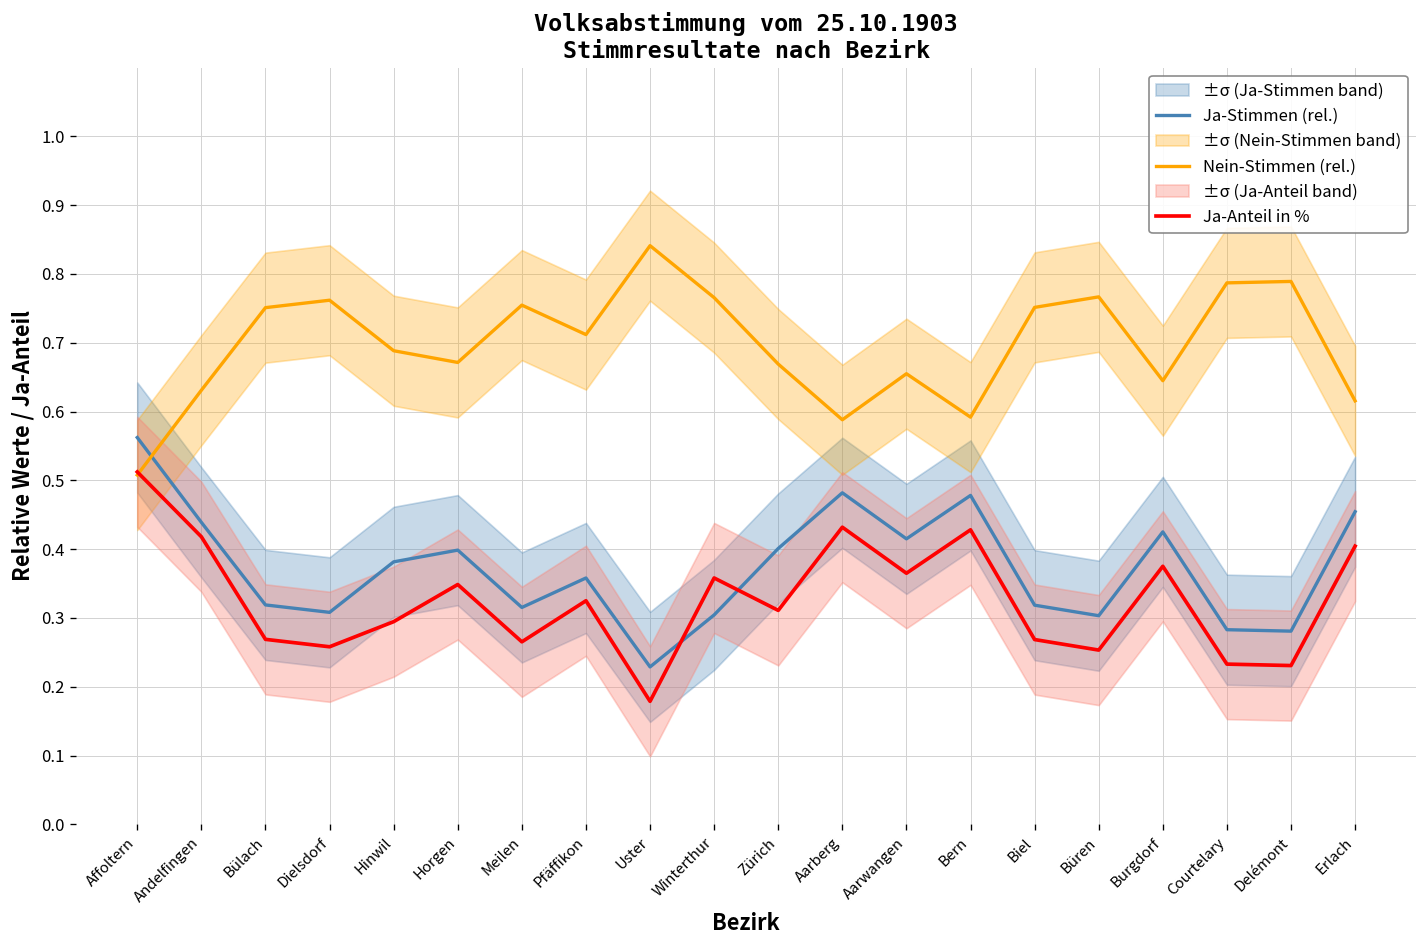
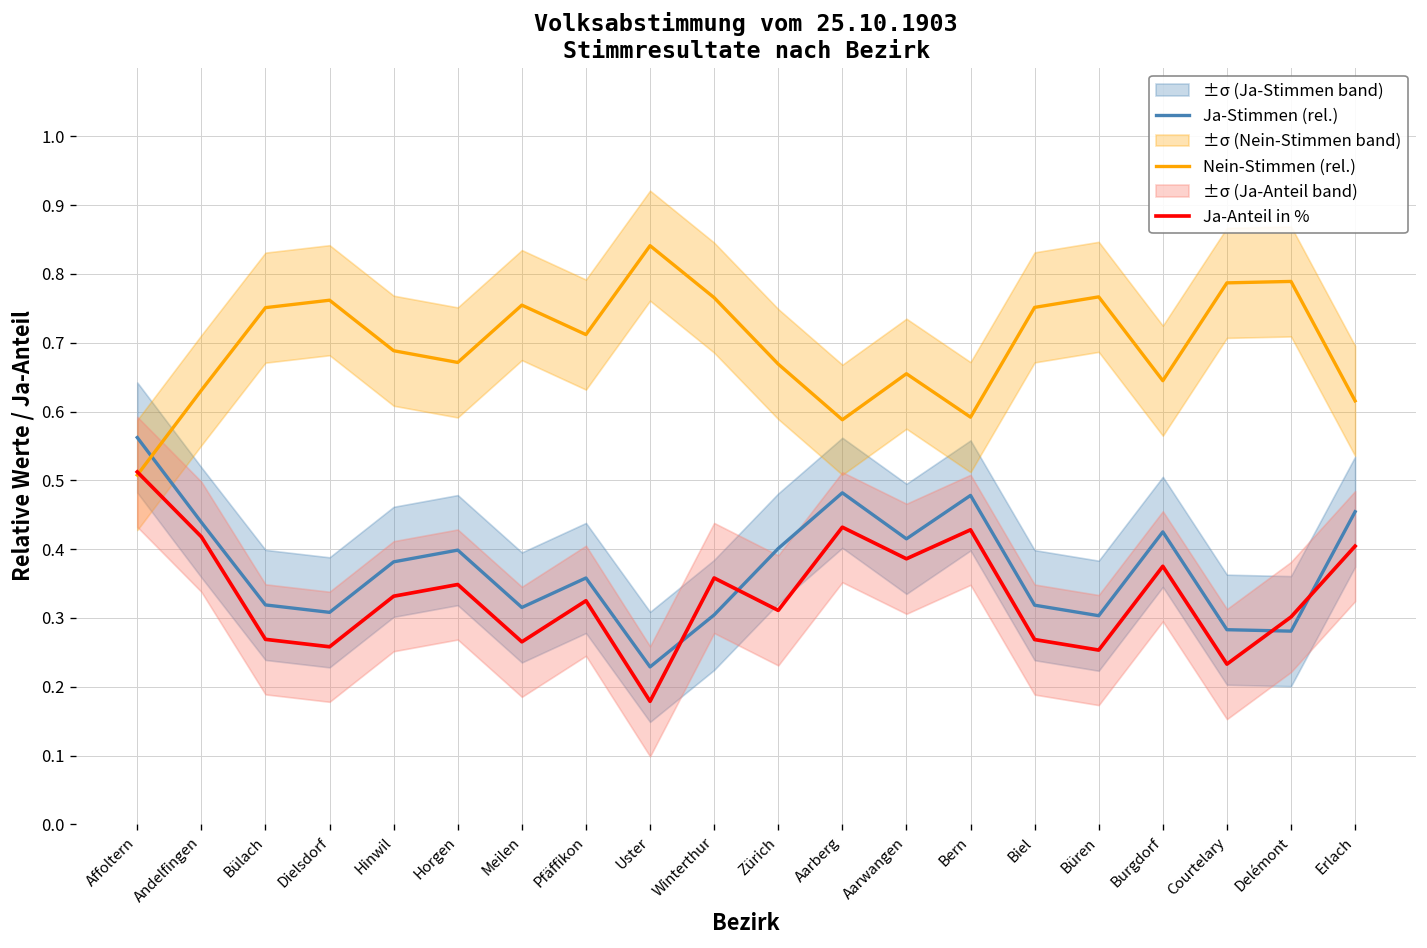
Ja-Anteil in %, Hinwil: 0.29 -> 0.33
Ja-Anteil in %, Aarwangen: 0.37 -> 0.39
Ja-Anteil in %, Delémont: 0.23 -> 0.30
